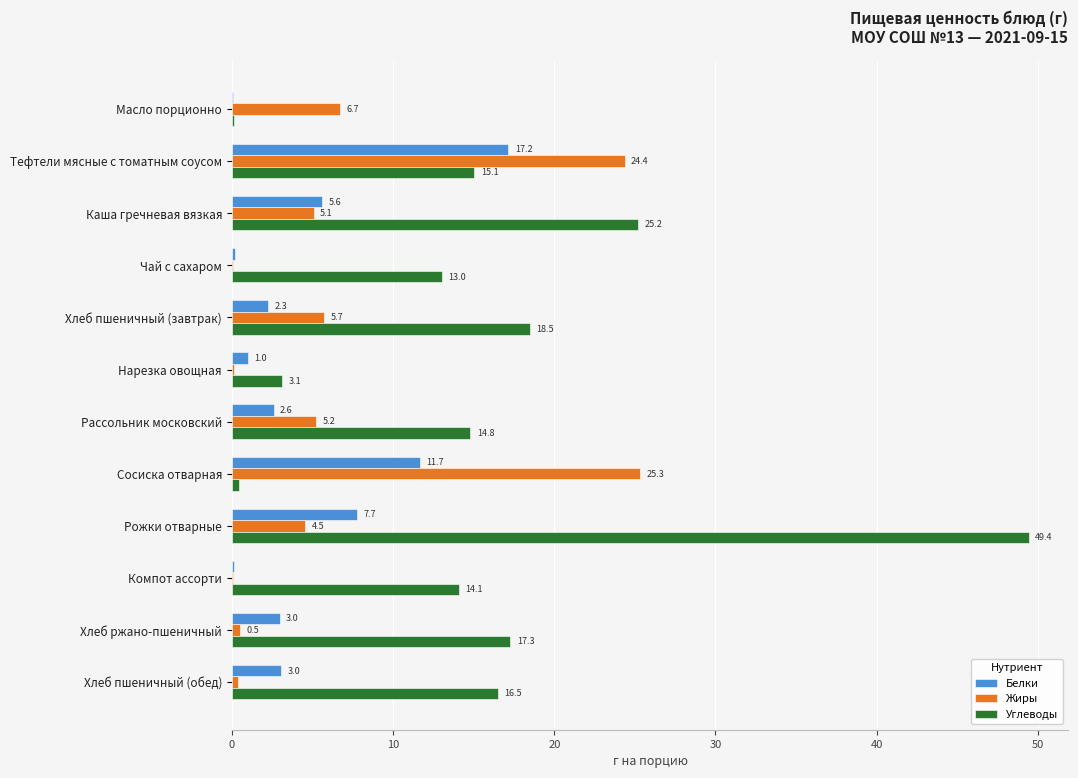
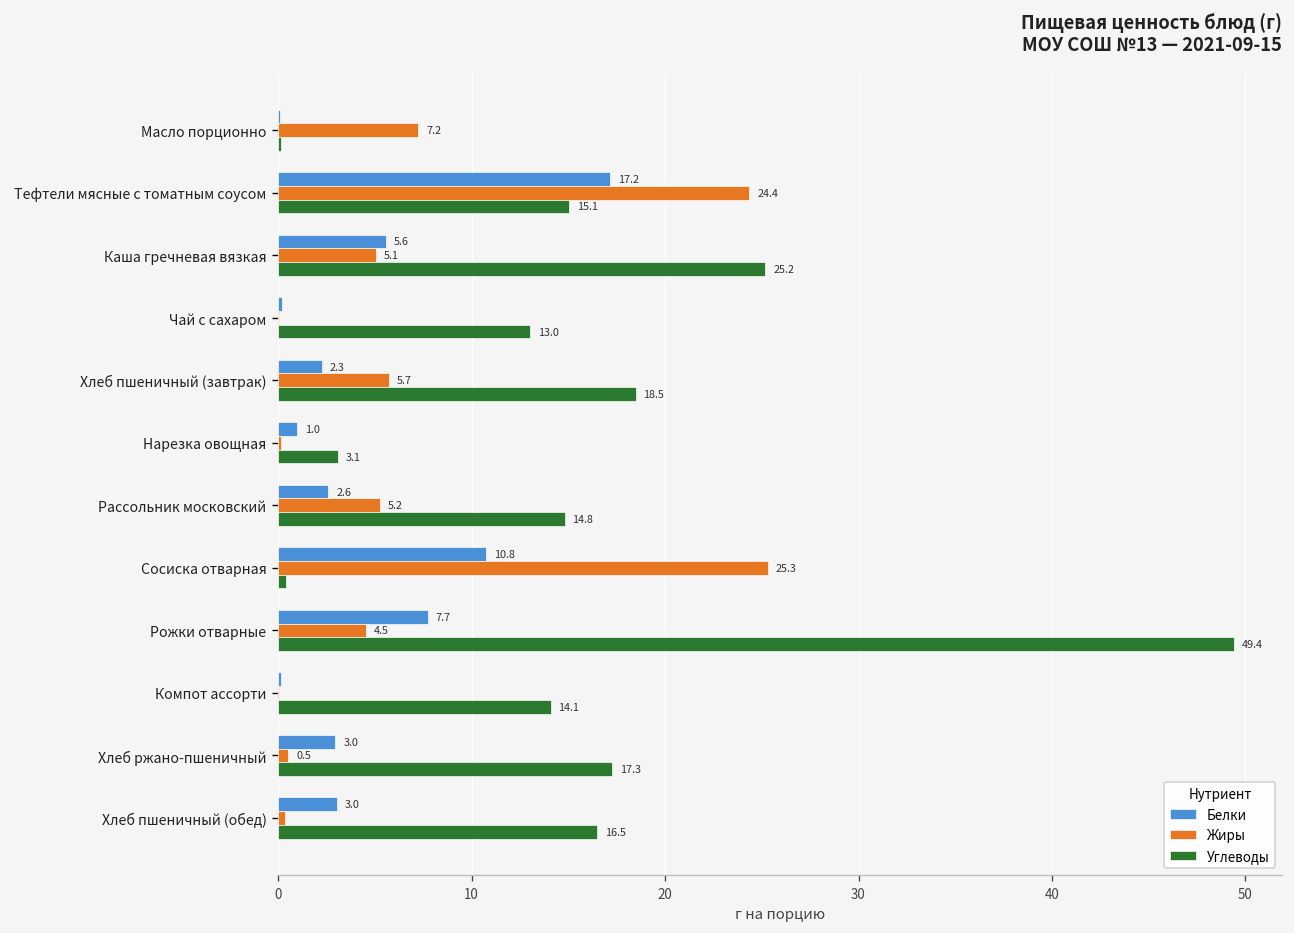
Жиры, Масло порционно: 6.7 -> 7.2
Белки, Сосиска отварная: 11.7 -> 10.8
